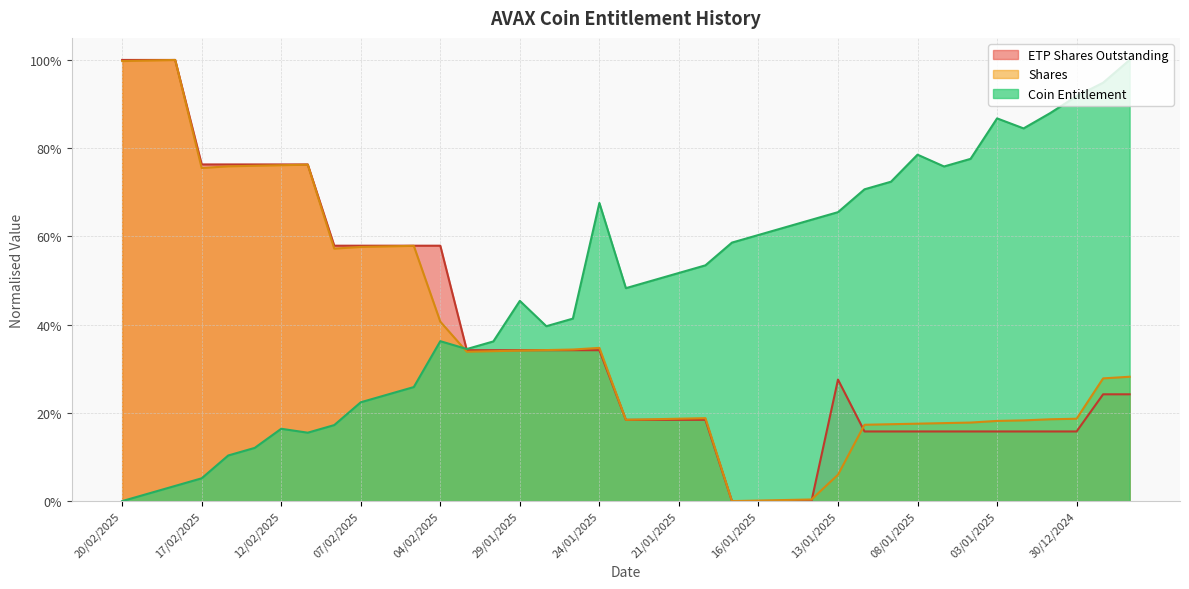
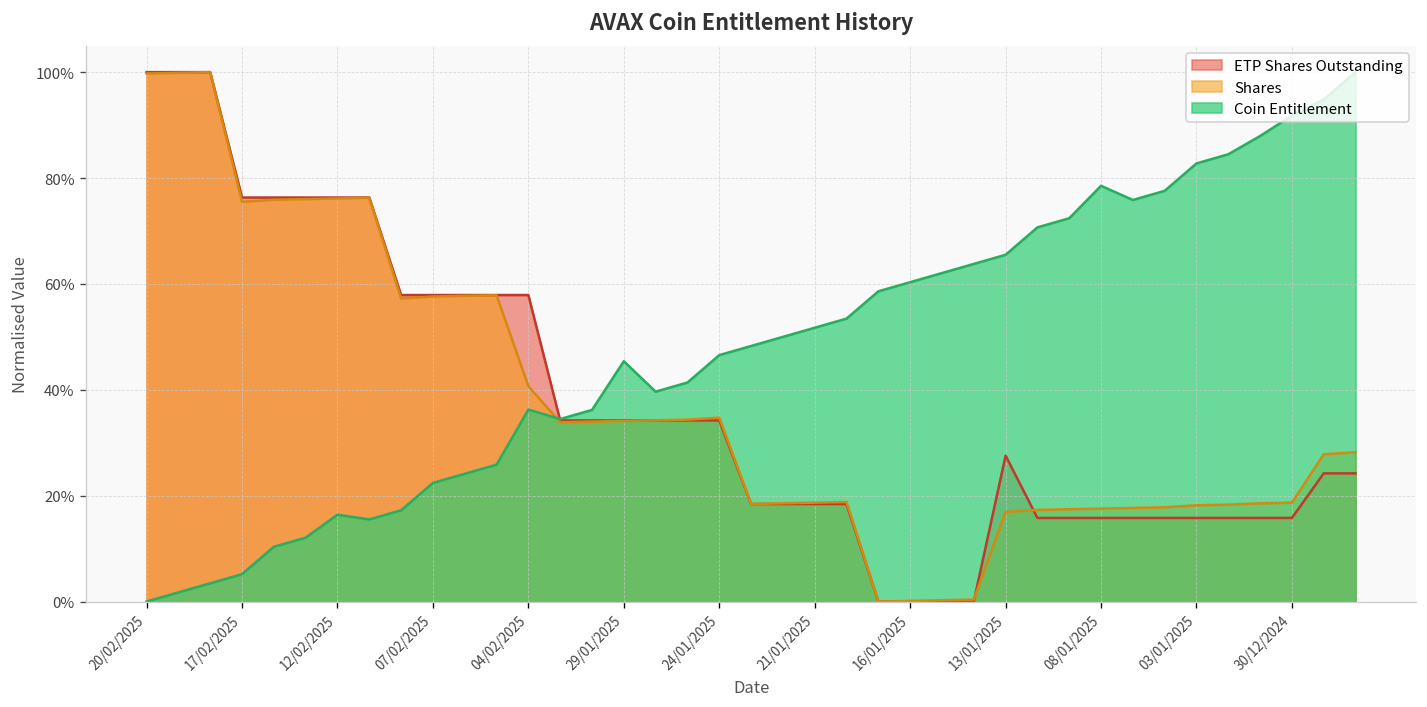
Coin Entitlement, 24/01/2025: 68% -> 47%
Shares, 13/01/2025: 6% -> 17%
Coin Entitlement, 03/01/2025: 87% -> 83%
